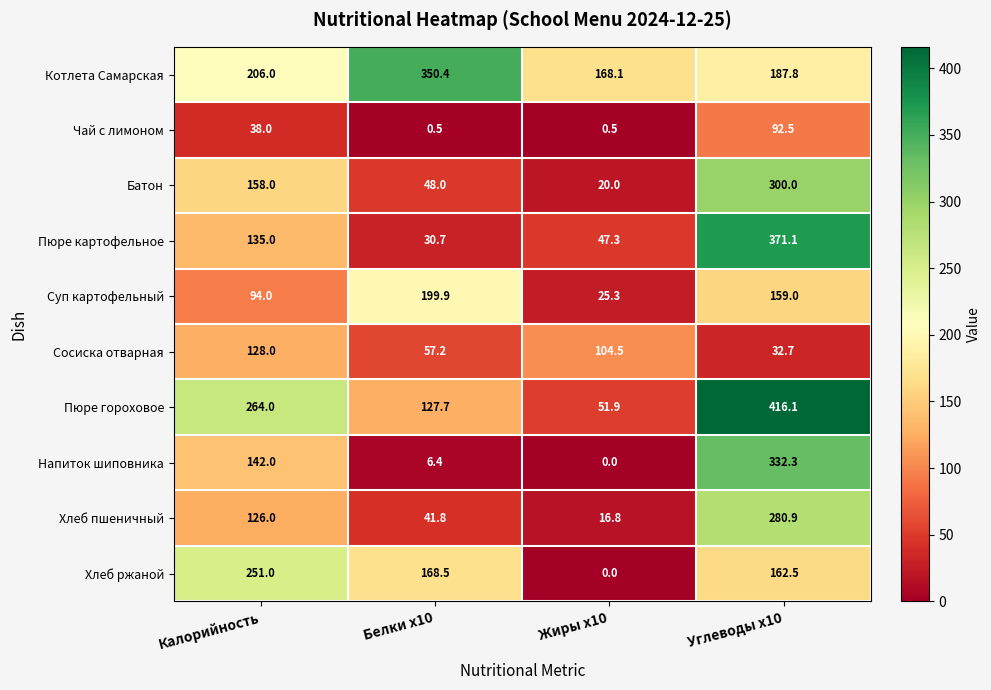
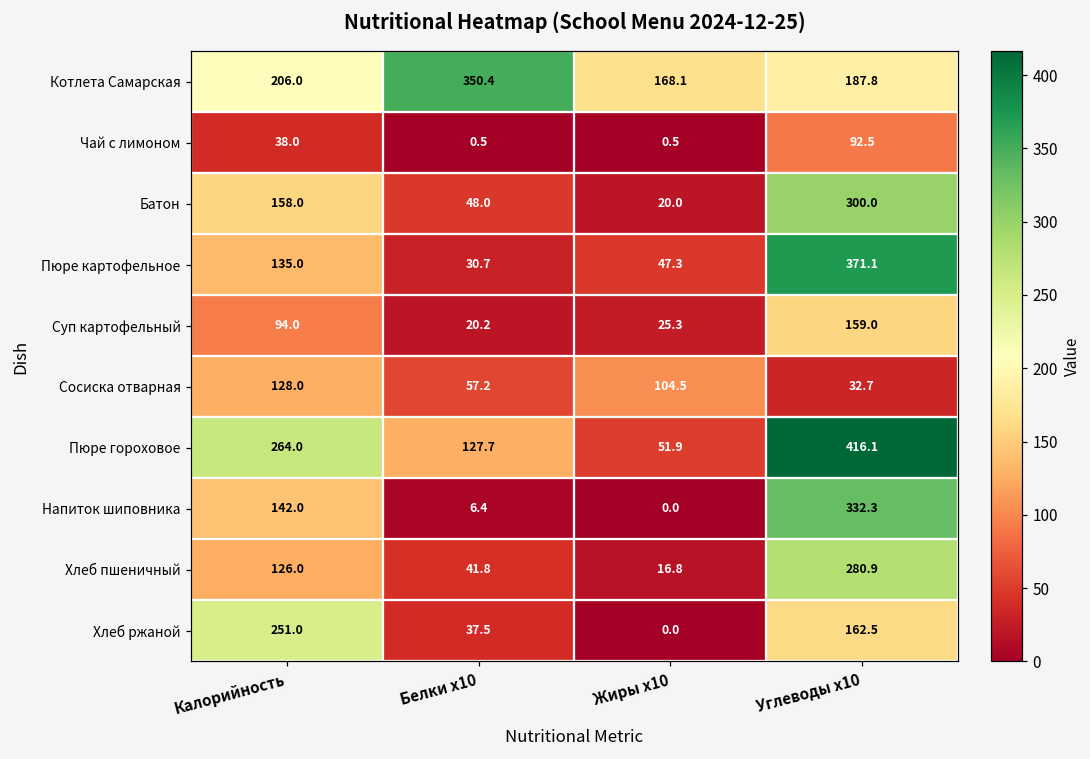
Суп картофельный, Белки x10: 199.9 -> 20.2
Хлеб ржаной, Белки x10: 168.5 -> 37.5
